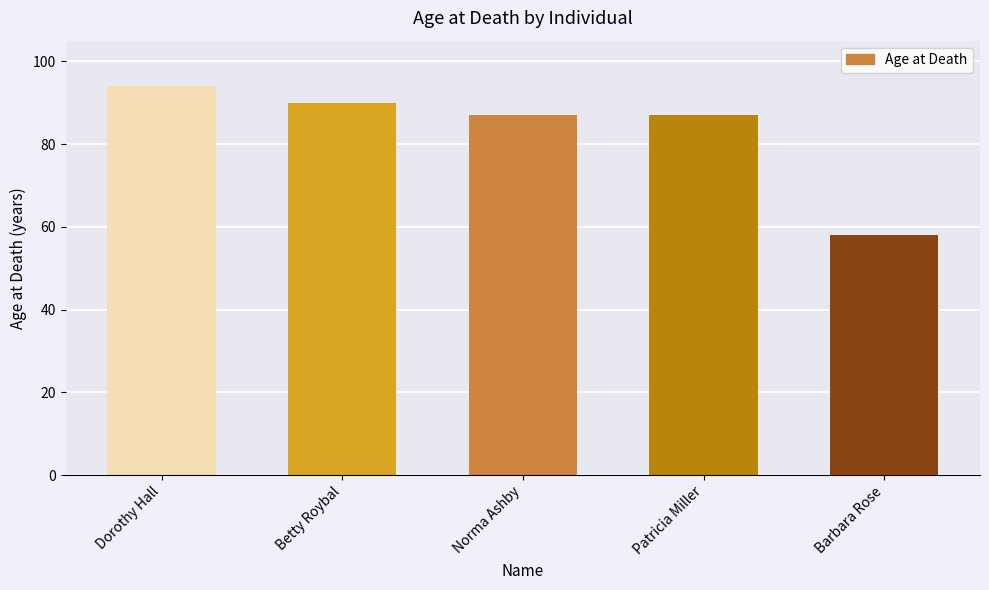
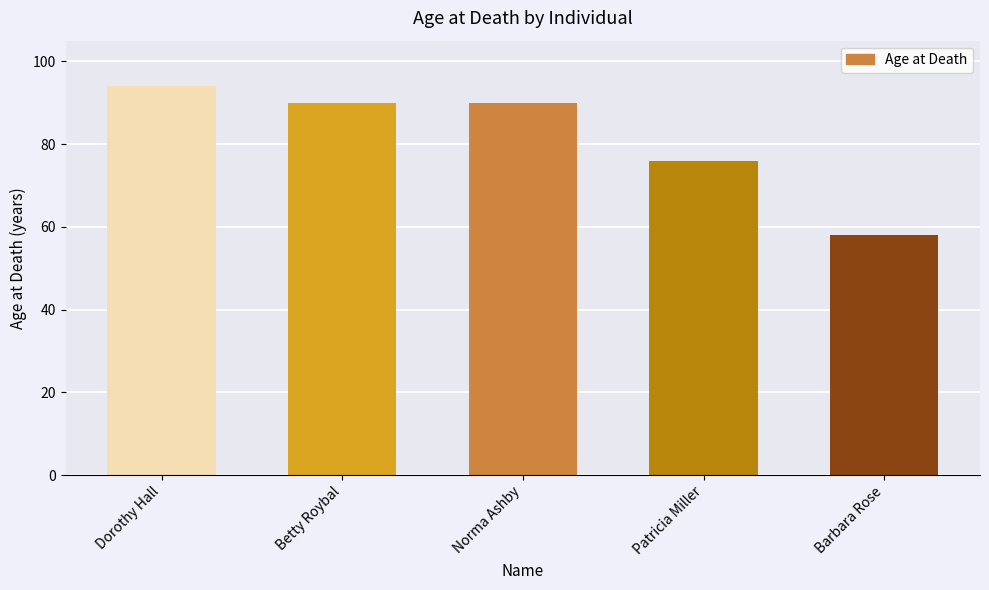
Norma Ashby: 87 -> 90
Patricia Miller: 87 -> 76
